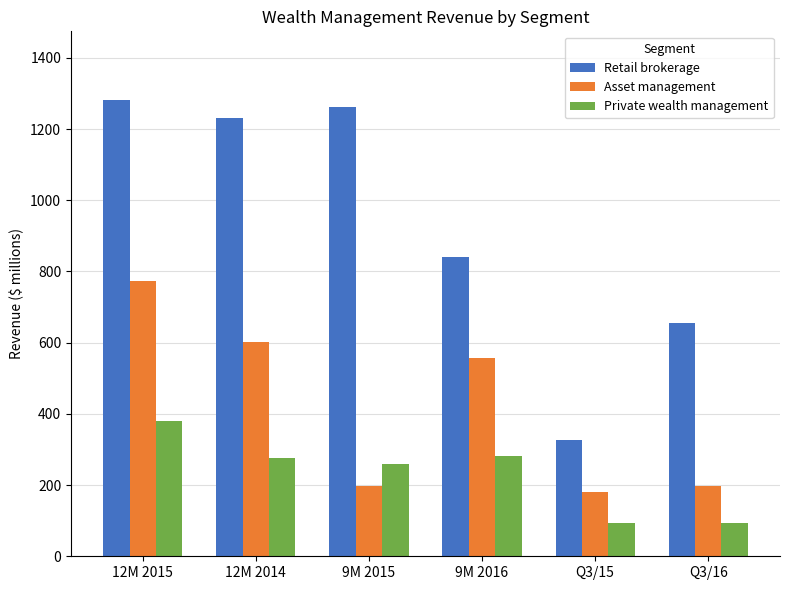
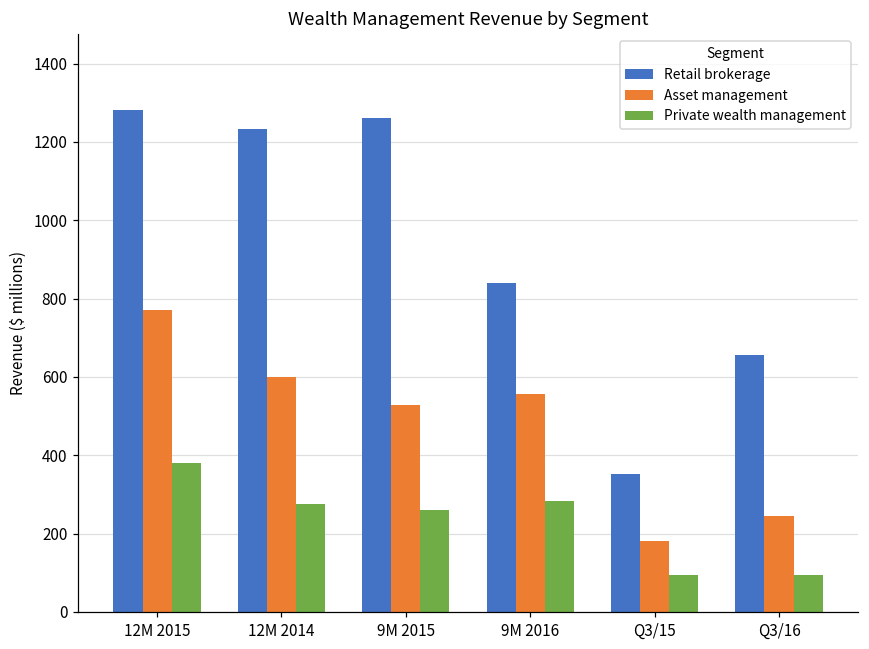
Asset management, 9M 2015: 200 -> 530
Retail brokerage, Q3/15: 330 -> 350
Asset management, Q3/16: 200 -> 250
